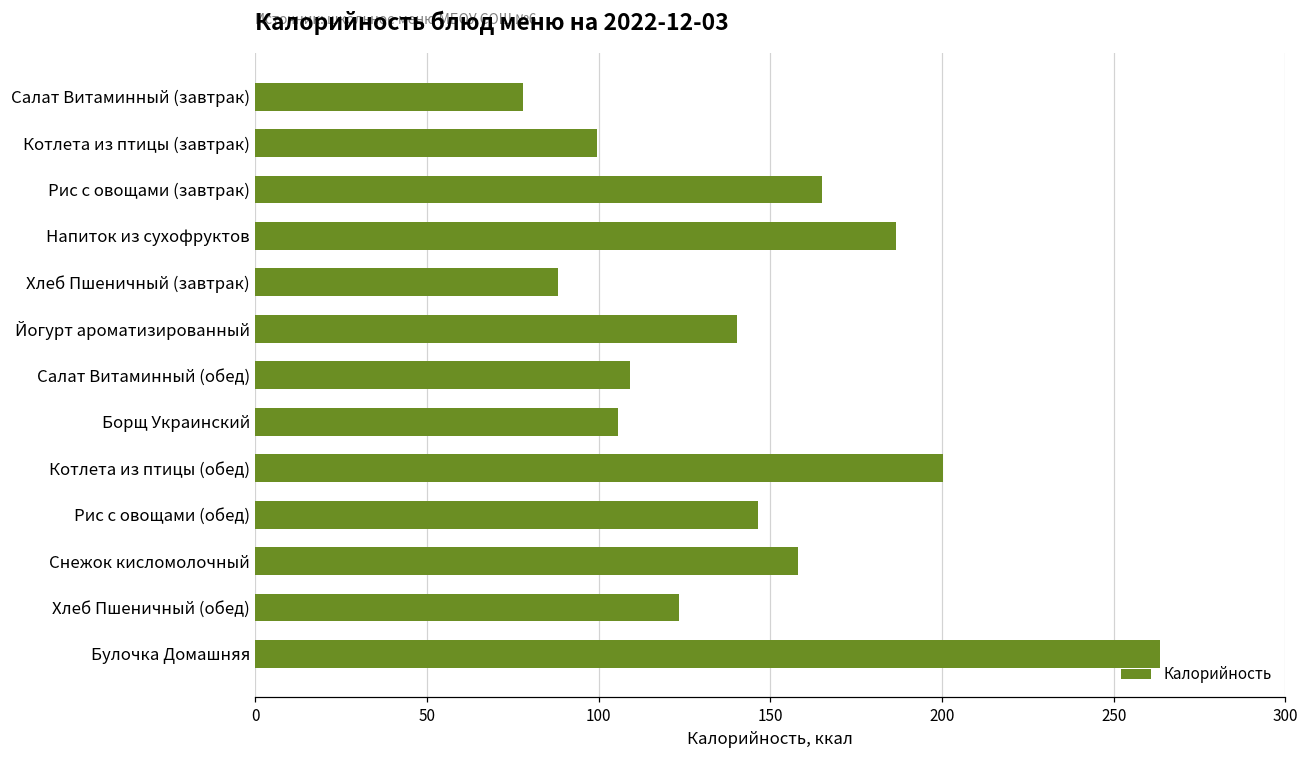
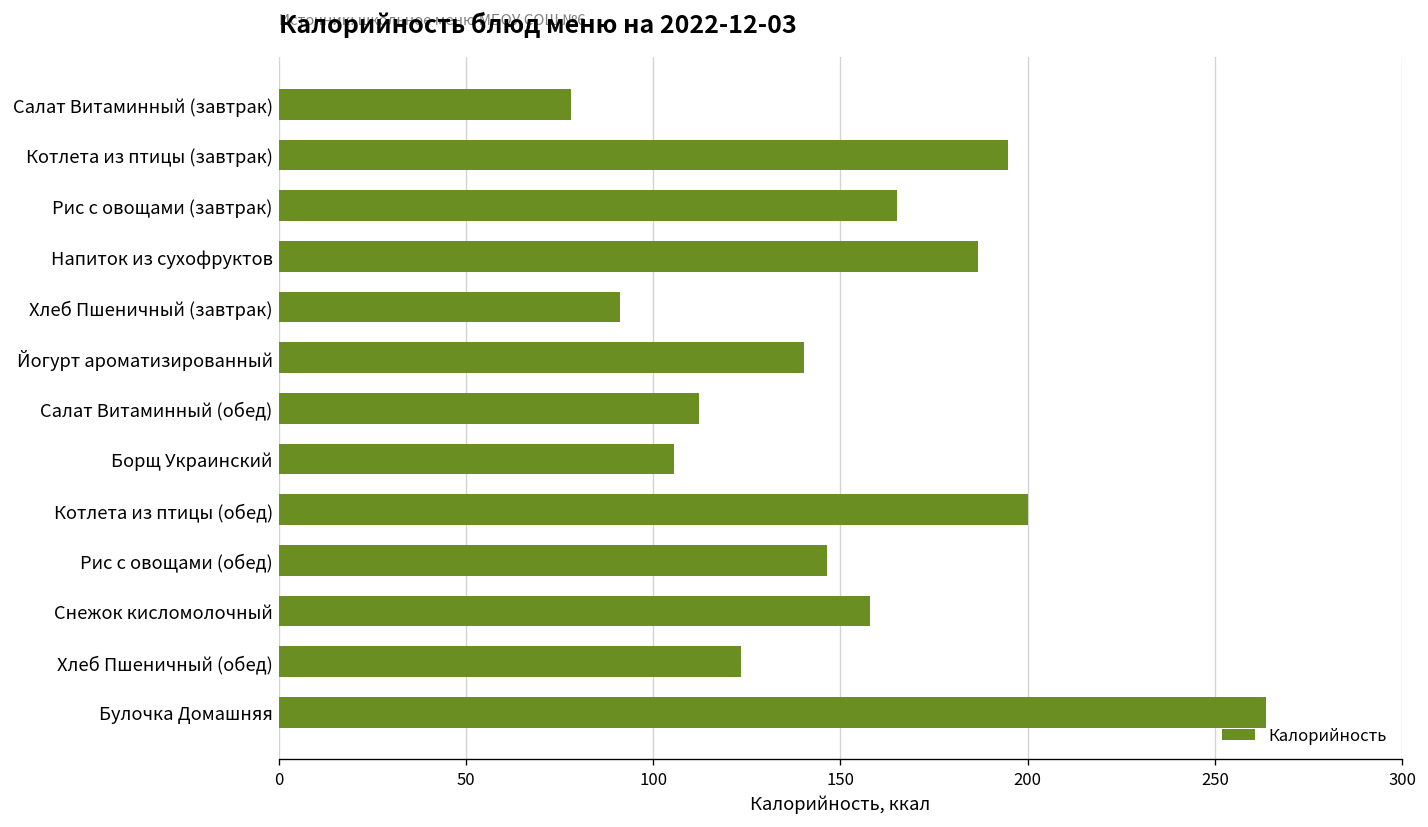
Котлета из птицы (завтрак): 99 -> 195
Хлеб Пшеничный (завтрак): 88 -> 91
Салат Витаминный (обед): 109 -> 112
